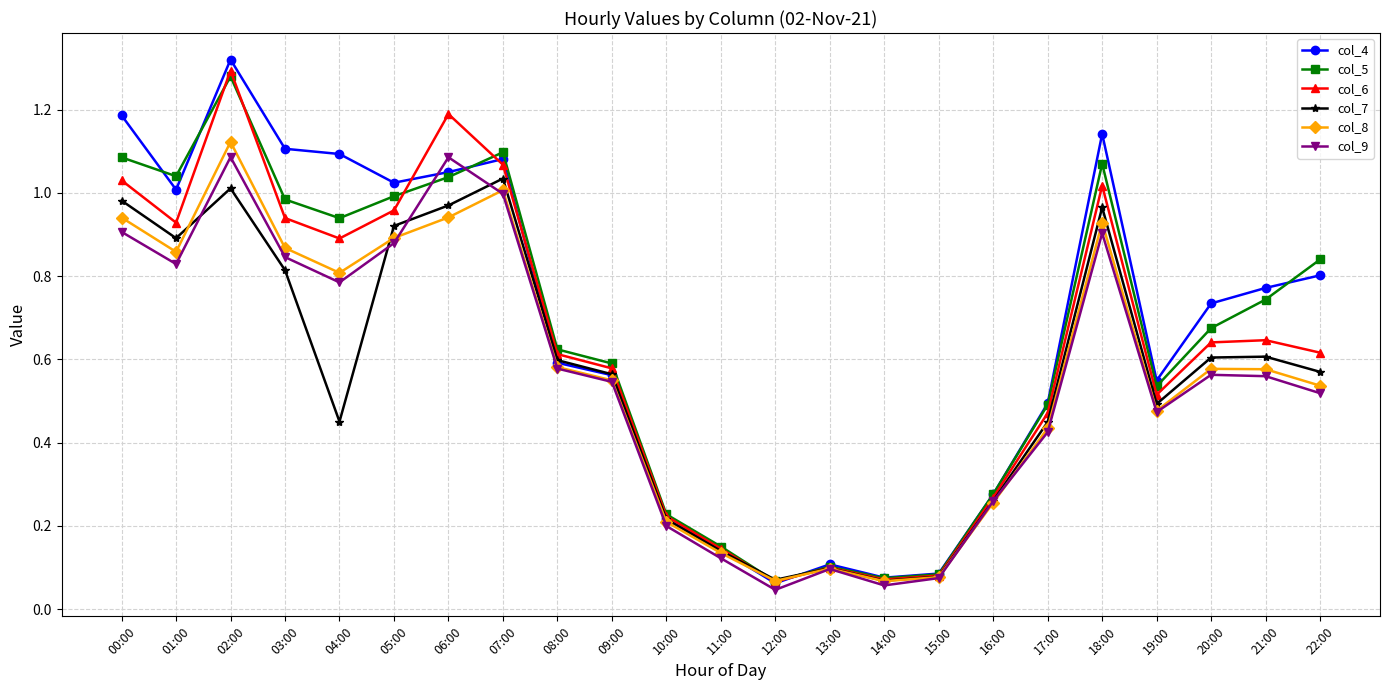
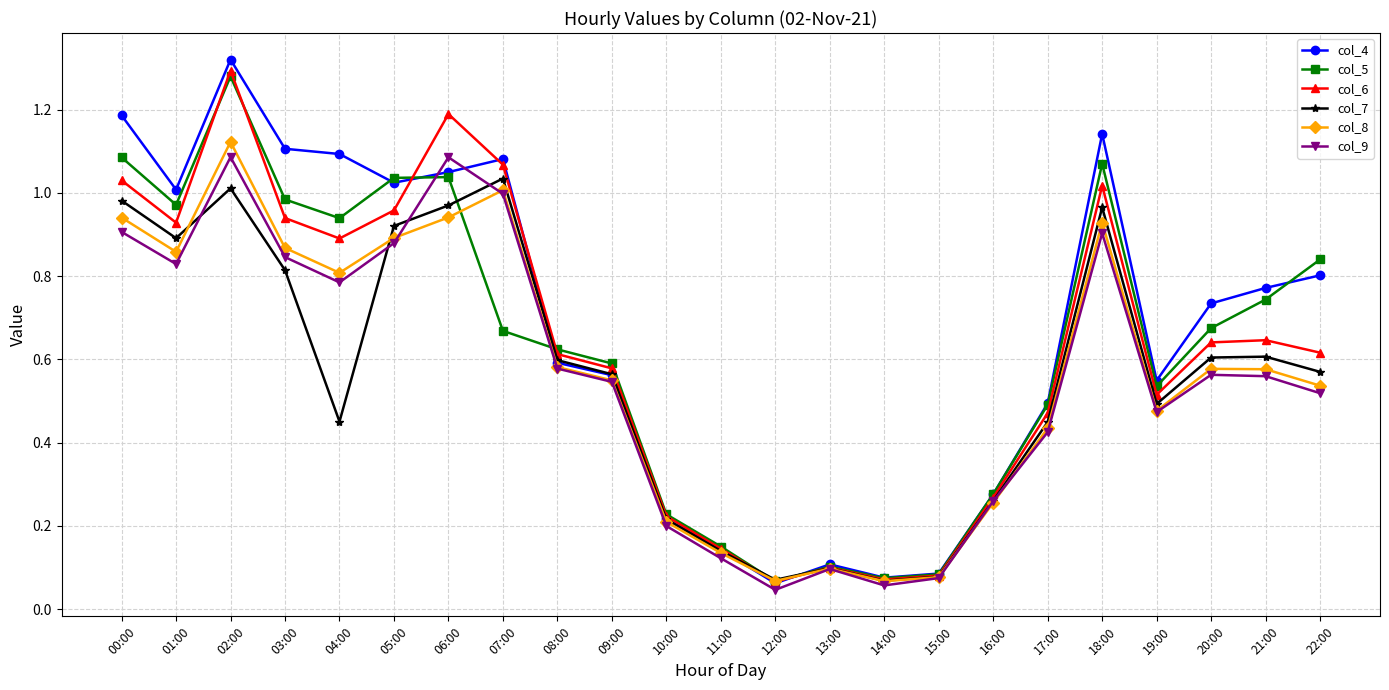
col_5, 01:00: 1.04 -> 0.97
col_5, 05:00: 0.99 -> 1.04
col_5, 07:00: 1.10 -> 0.67
